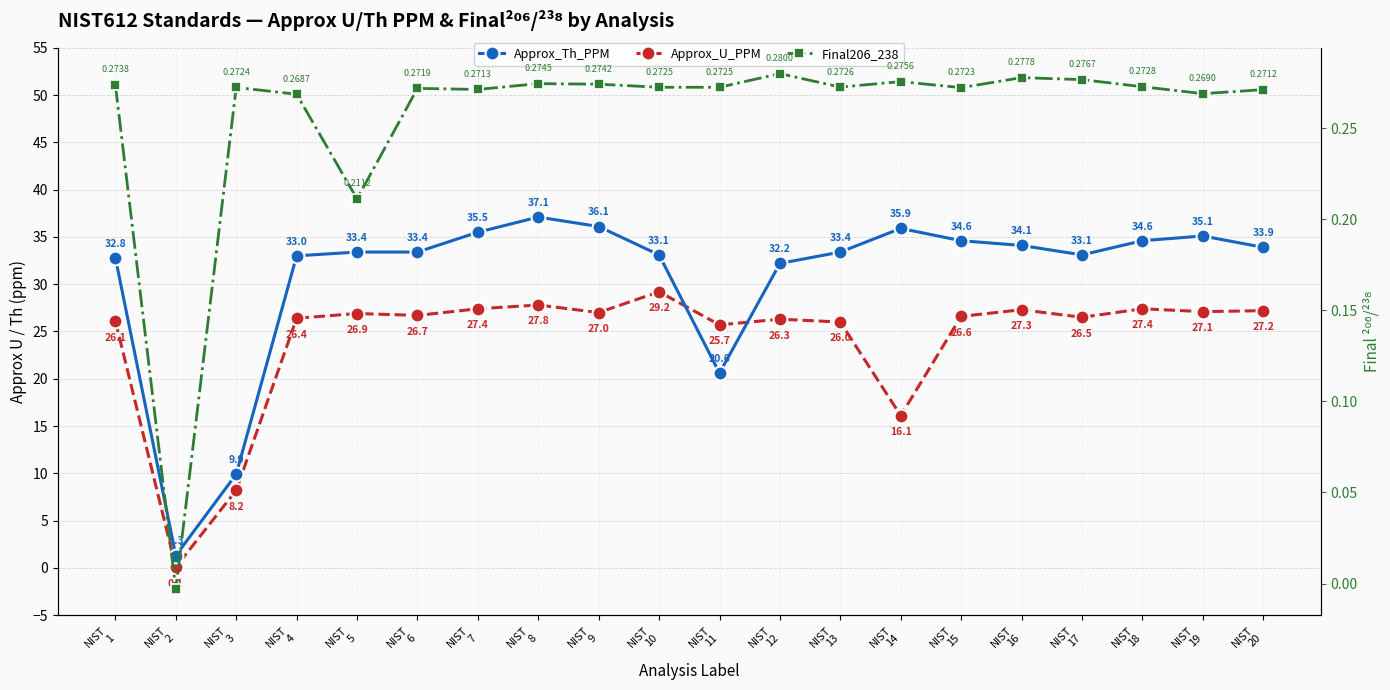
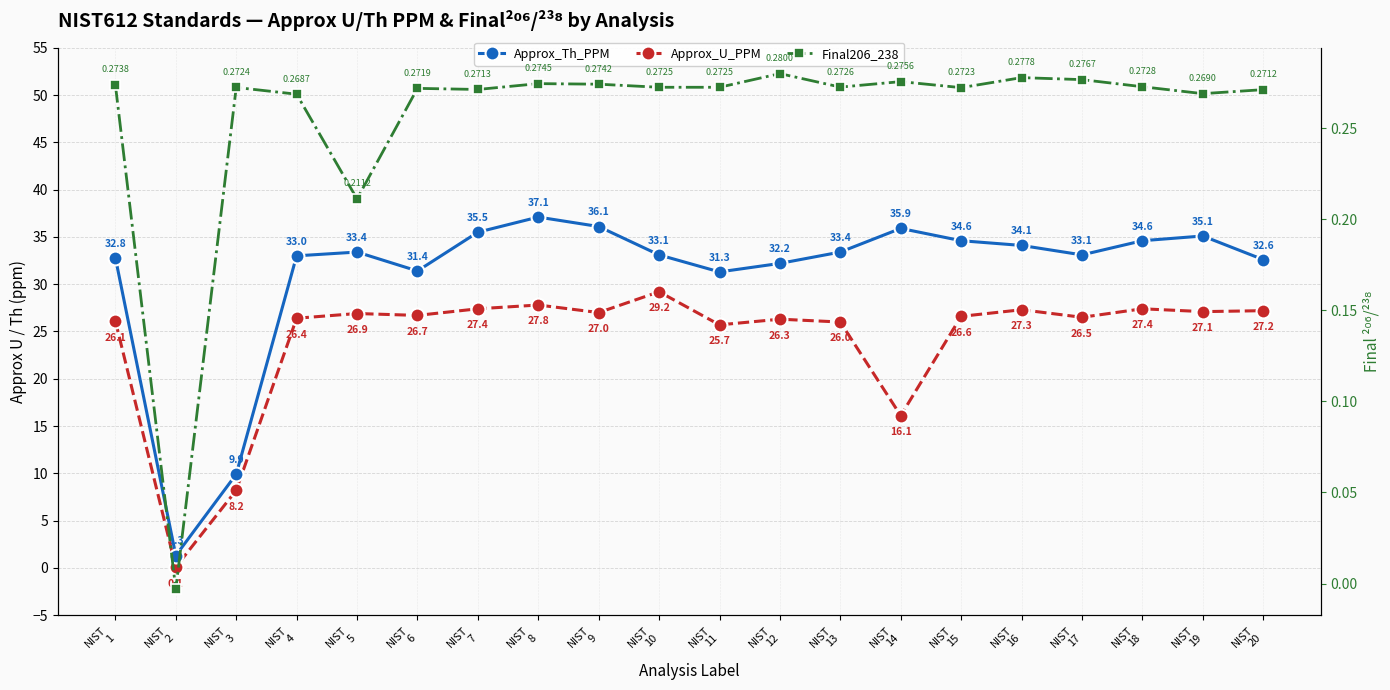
Approx_Th_PPM, NIST 6: 33.4 -> 31.4
Approx_Th_PPM, NIST 11: 20.6 -> 31.3
Approx_Th_PPM, NIST 20: 33.9 -> 32.6
